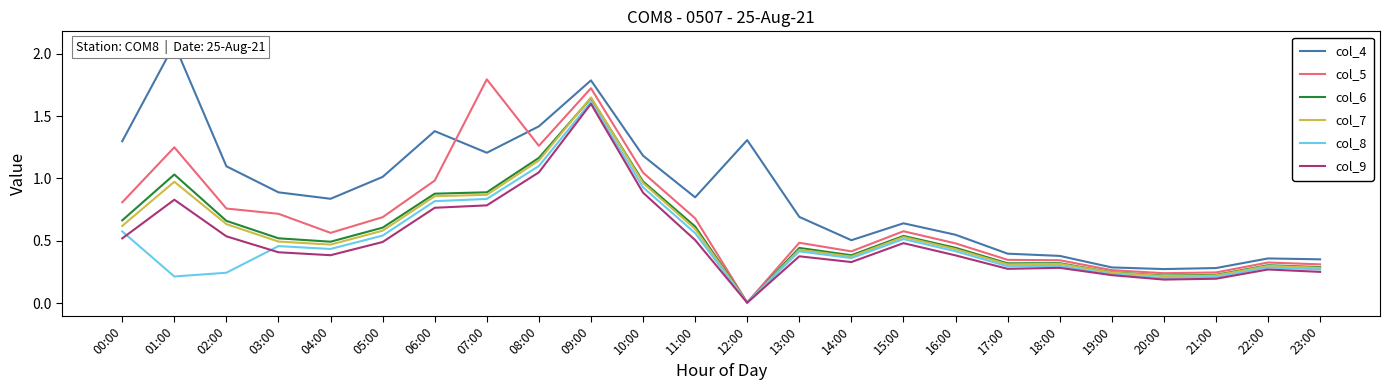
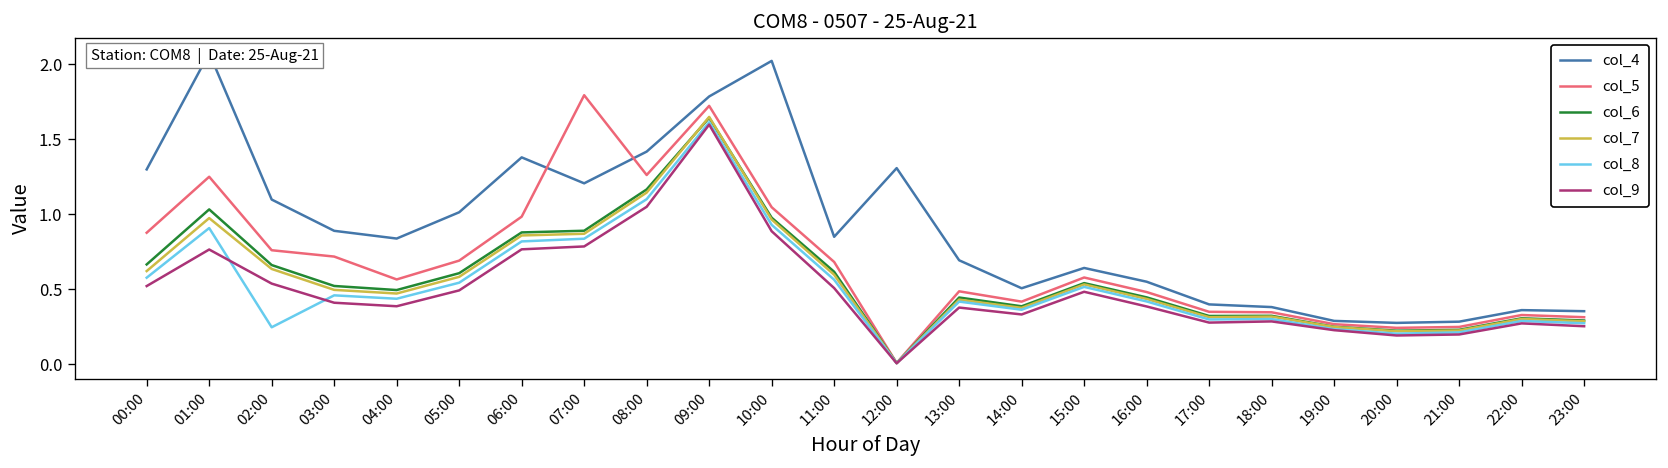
col_5, 00:00: 0.81 -> 0.88
col_8, 01:00: 0.22 -> 0.91
col_9, 01:00: 0.83 -> 0.76
col_4, 10:00: 1.18 -> 2.02
